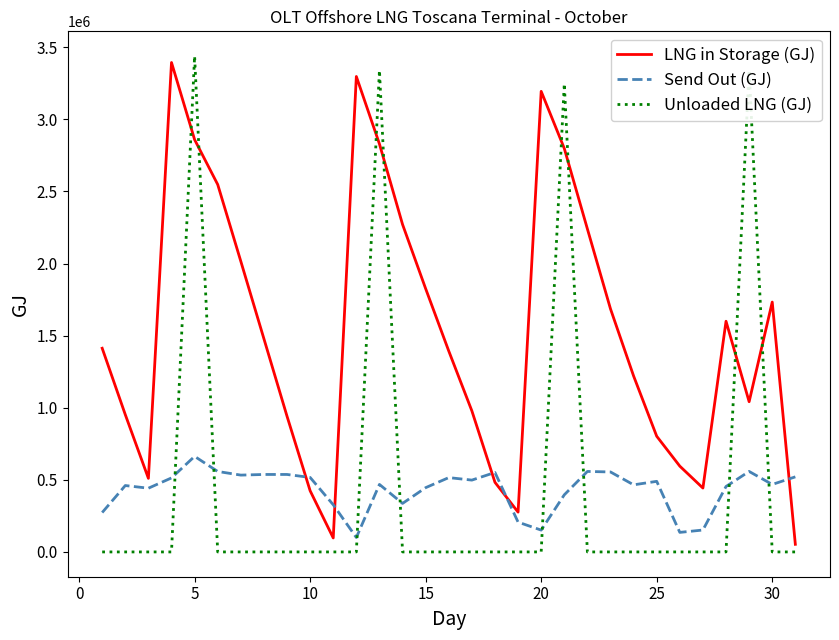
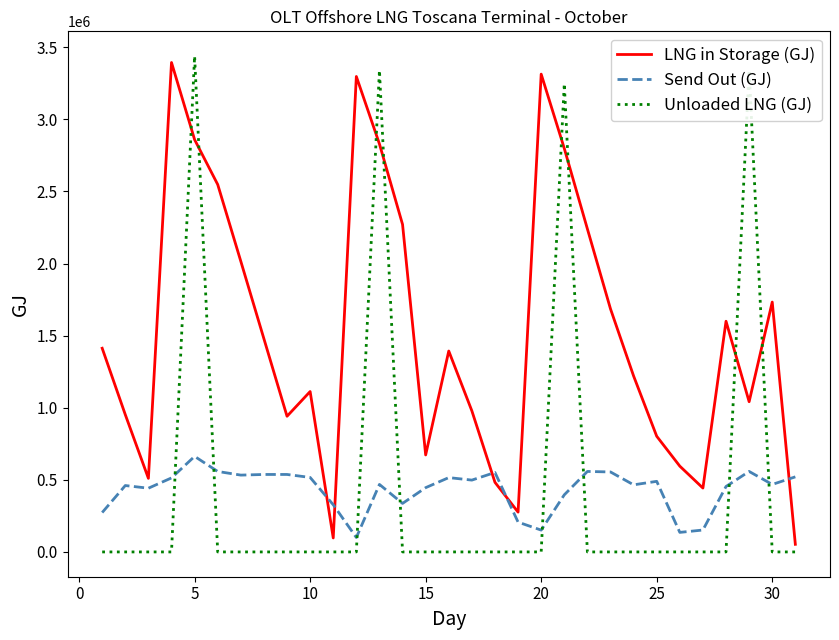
LNG in Storage (GJ), 10: 420000 -> 1110000
LNG in Storage (GJ), 15: 1830000 -> 670000
LNG in Storage (GJ), 20: 3190000 -> 3310000
